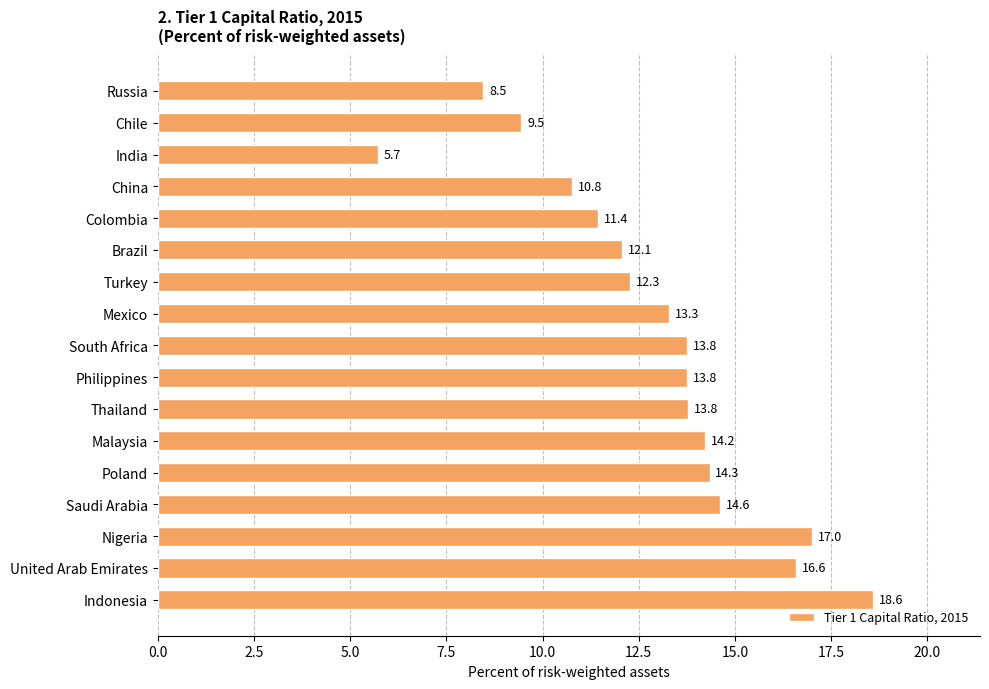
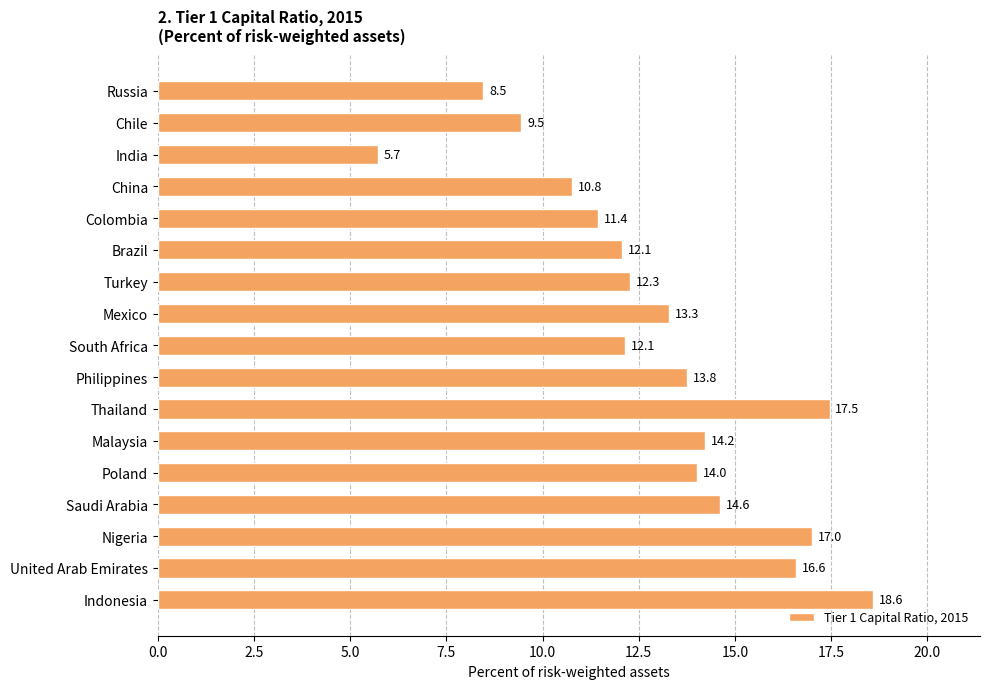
South Africa: 13.8 -> 12.1
Thailand: 13.8 -> 17.5
Poland: 14.3 -> 14.0
